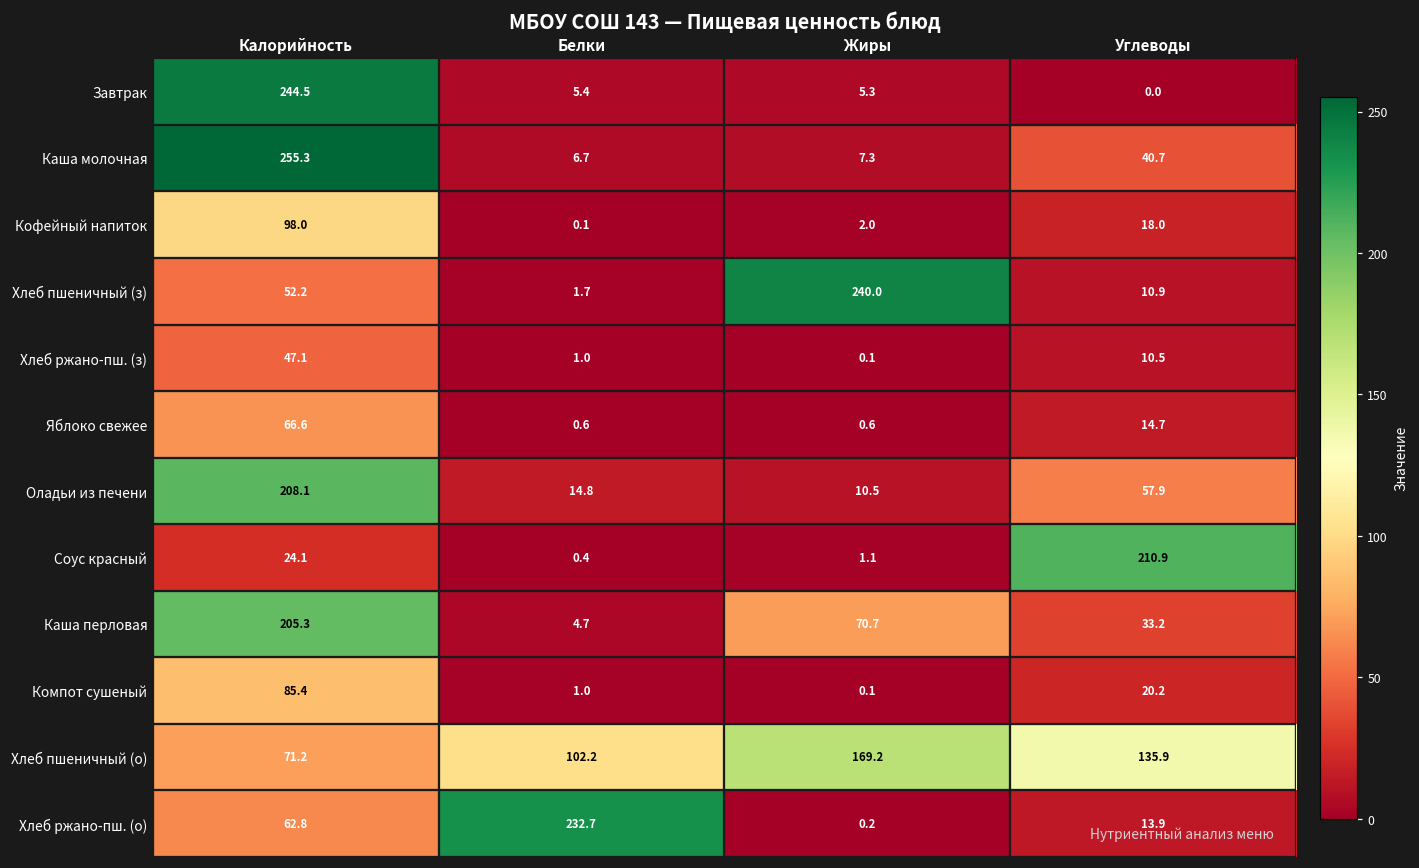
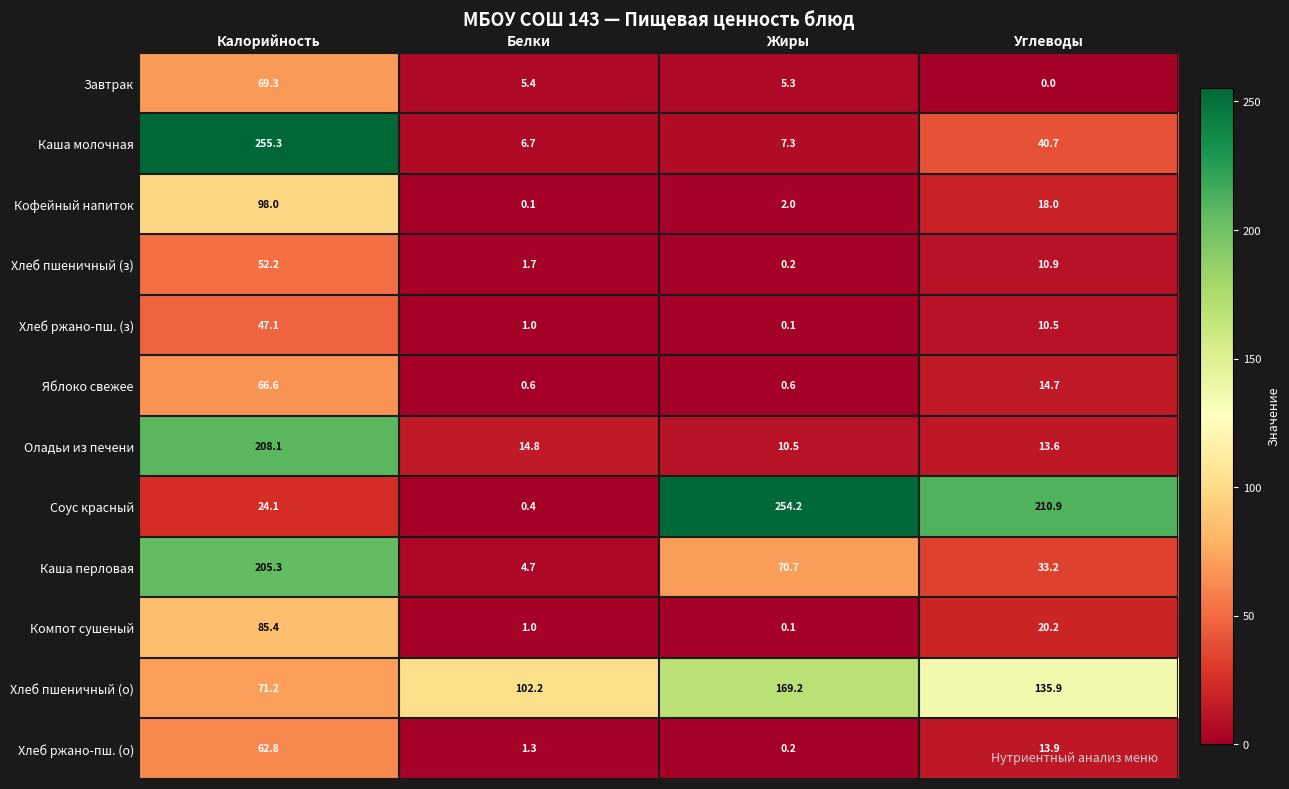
Завтрак, Калорийность: 244.5 -> 69.3
Хлеб пшеничный (з), Жиры: 240.0 -> 0.2
Оладьи из печени, Углеводы: 57.9 -> 13.6
Соус красный, Жиры: 1.1 -> 254.2
Хлеб ржано-пш. (о), Белки: 232.7 -> 1.3
